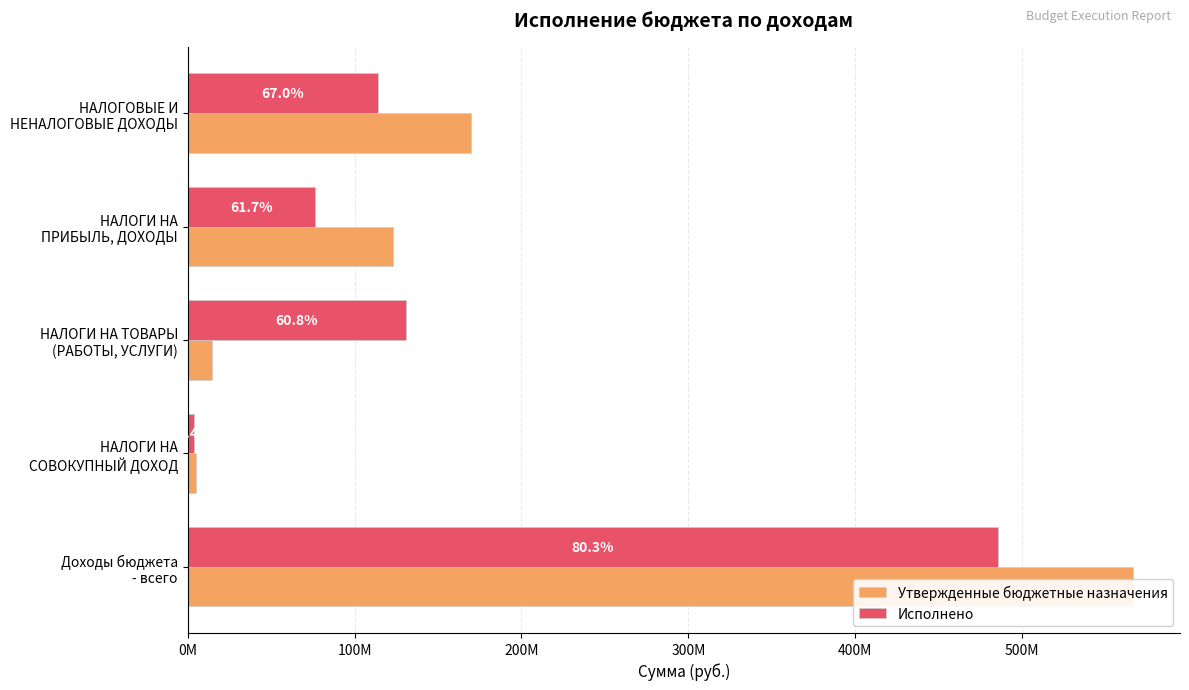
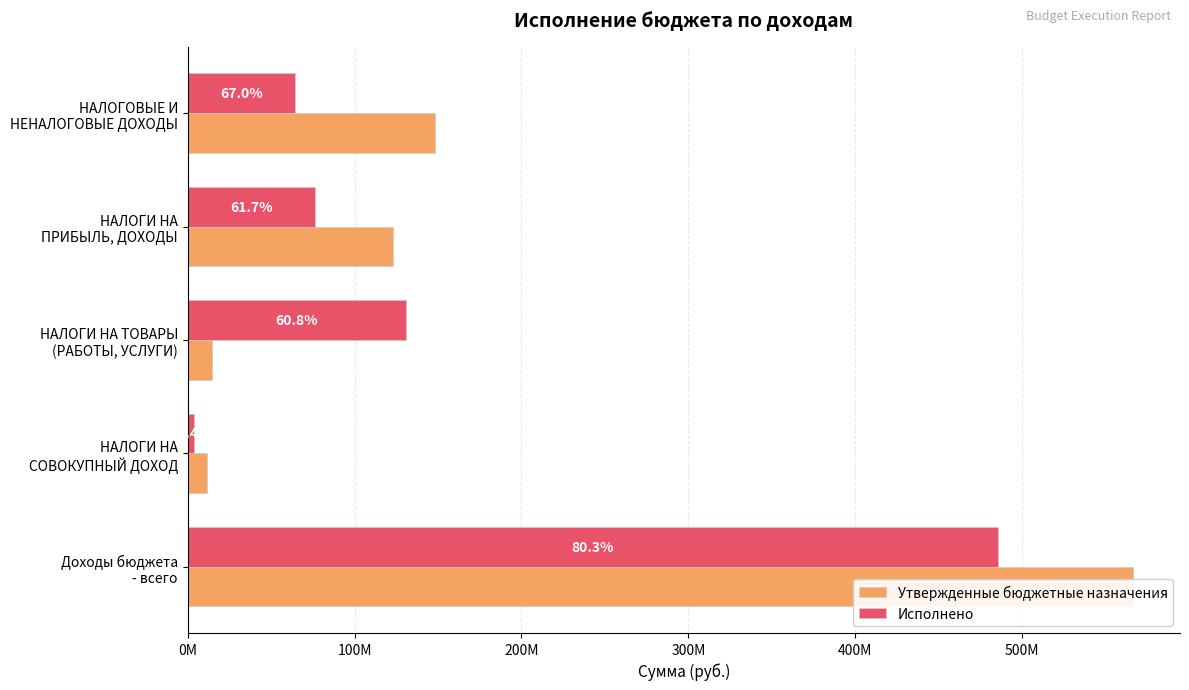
Исполнено, НАЛОГОВЫЕ И НЕНАЛОГОВЫЕ ДОХОДЫ: 114000000 -> 64000000
Утвержденные бюджетные назначения, НАЛОГОВЫЕ И НЕНАЛОГОВЫЕ ДОХОДЫ: 170000000 -> 148000000
Утвержденные бюджетные назначения, НАЛОГИ НА СОВОКУПНЫЙ ДОХОД: 5000000 -> 11000000
